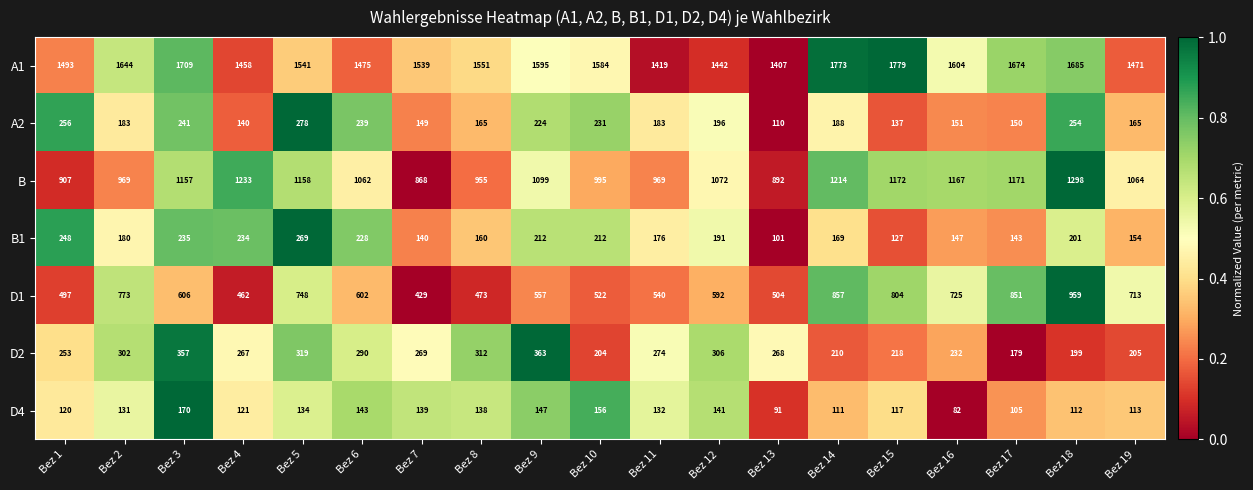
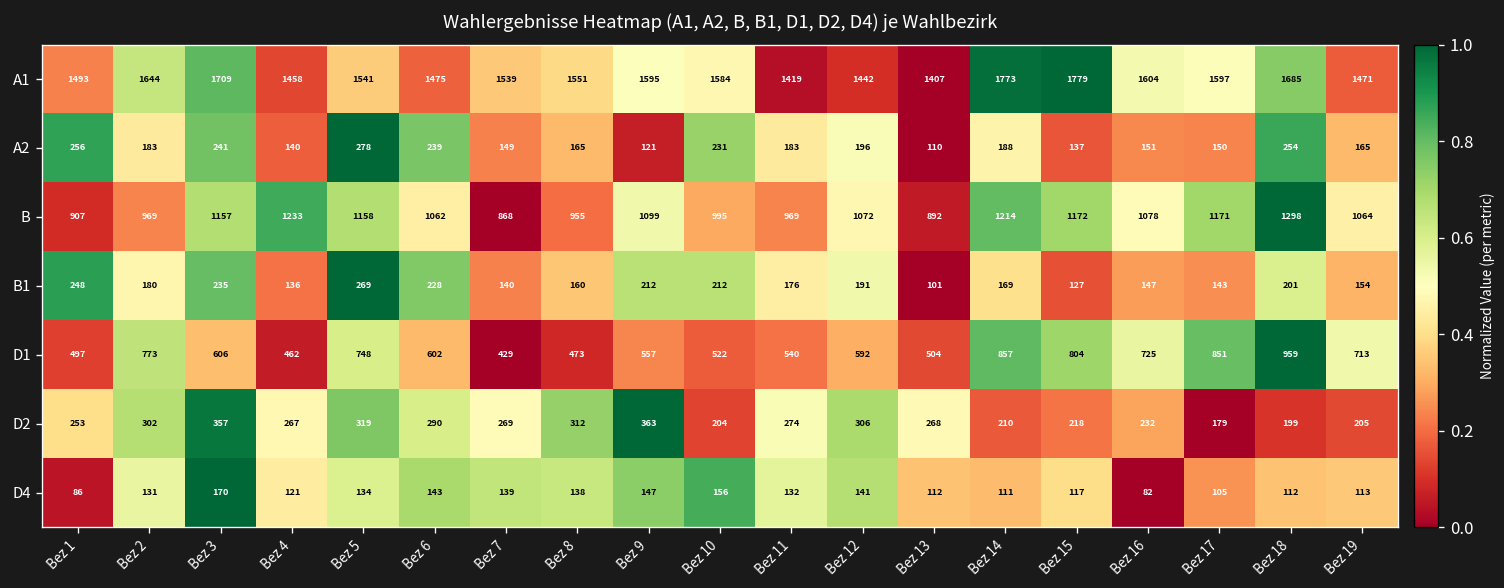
A1, Bez 17: 1674 -> 1597
A2, Bez 9: 224 -> 121
B, Bez 16: 1167 -> 1078
B1, Bez 4: 234 -> 136
D4, Bez 1: 120 -> 86
D4, Bez 13: 91 -> 112
